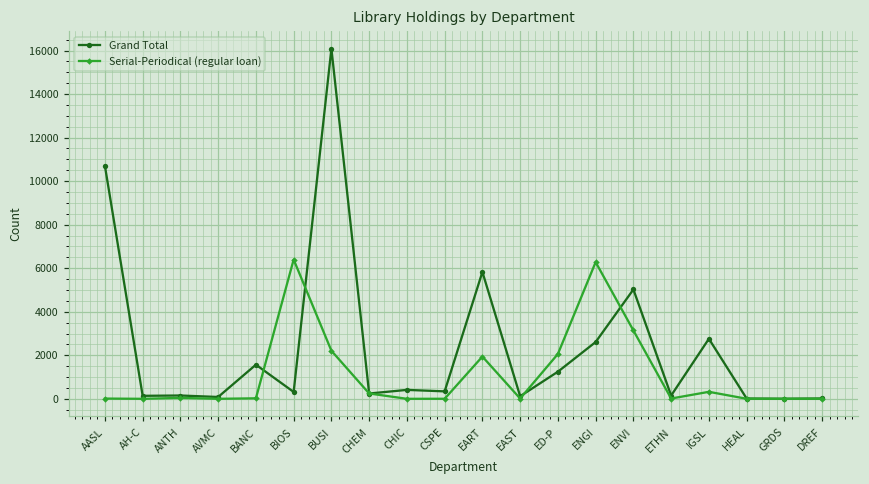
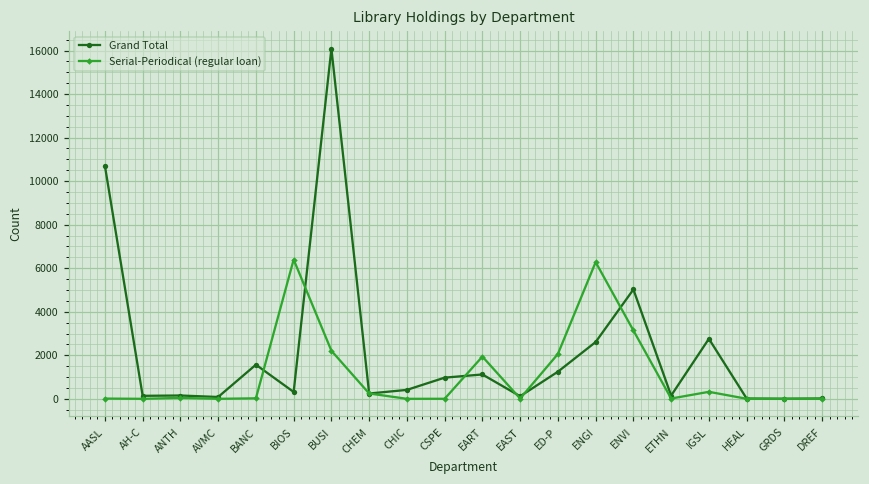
Grand Total, CSPE: 300 -> 1000
Grand Total, EART: 5800 -> 1100
